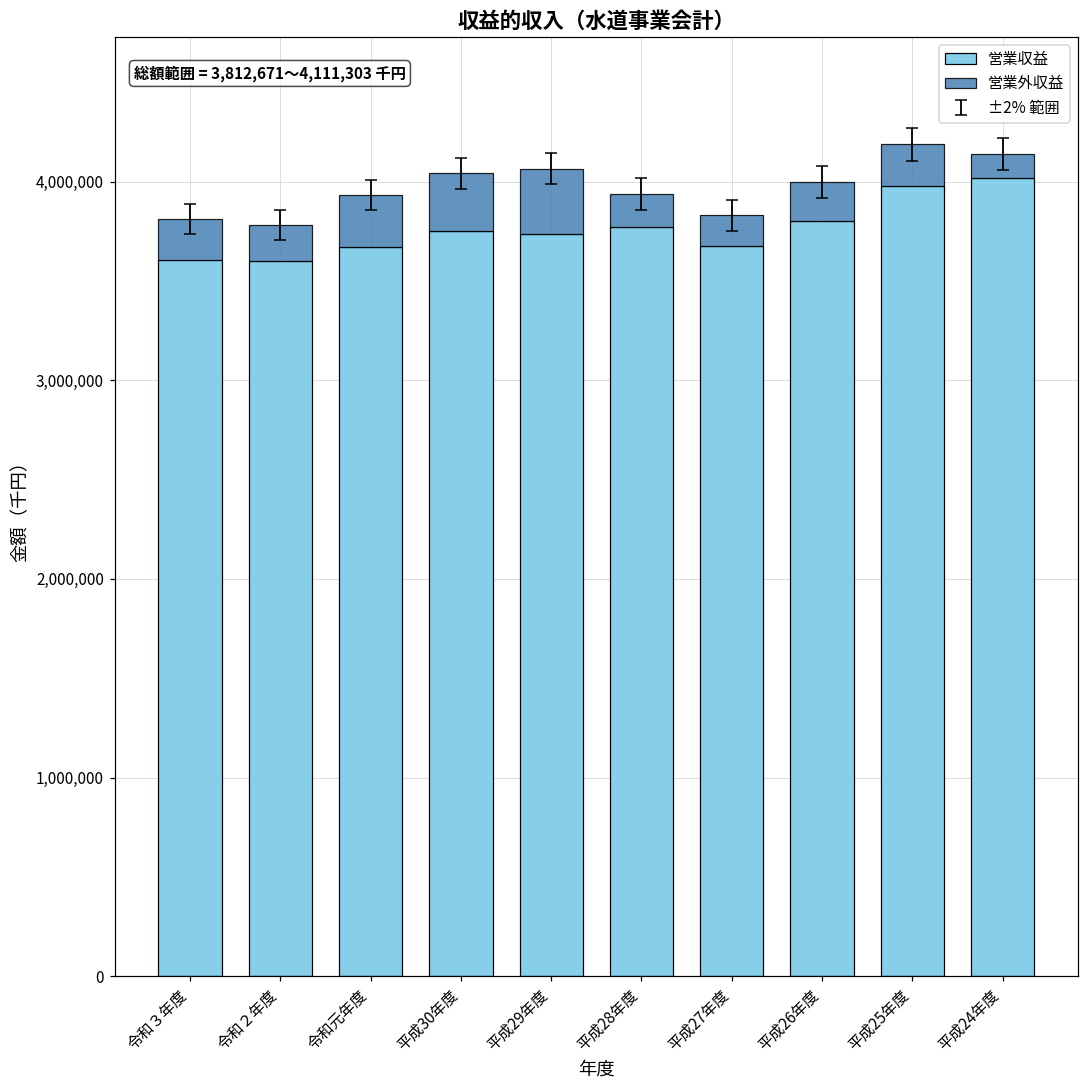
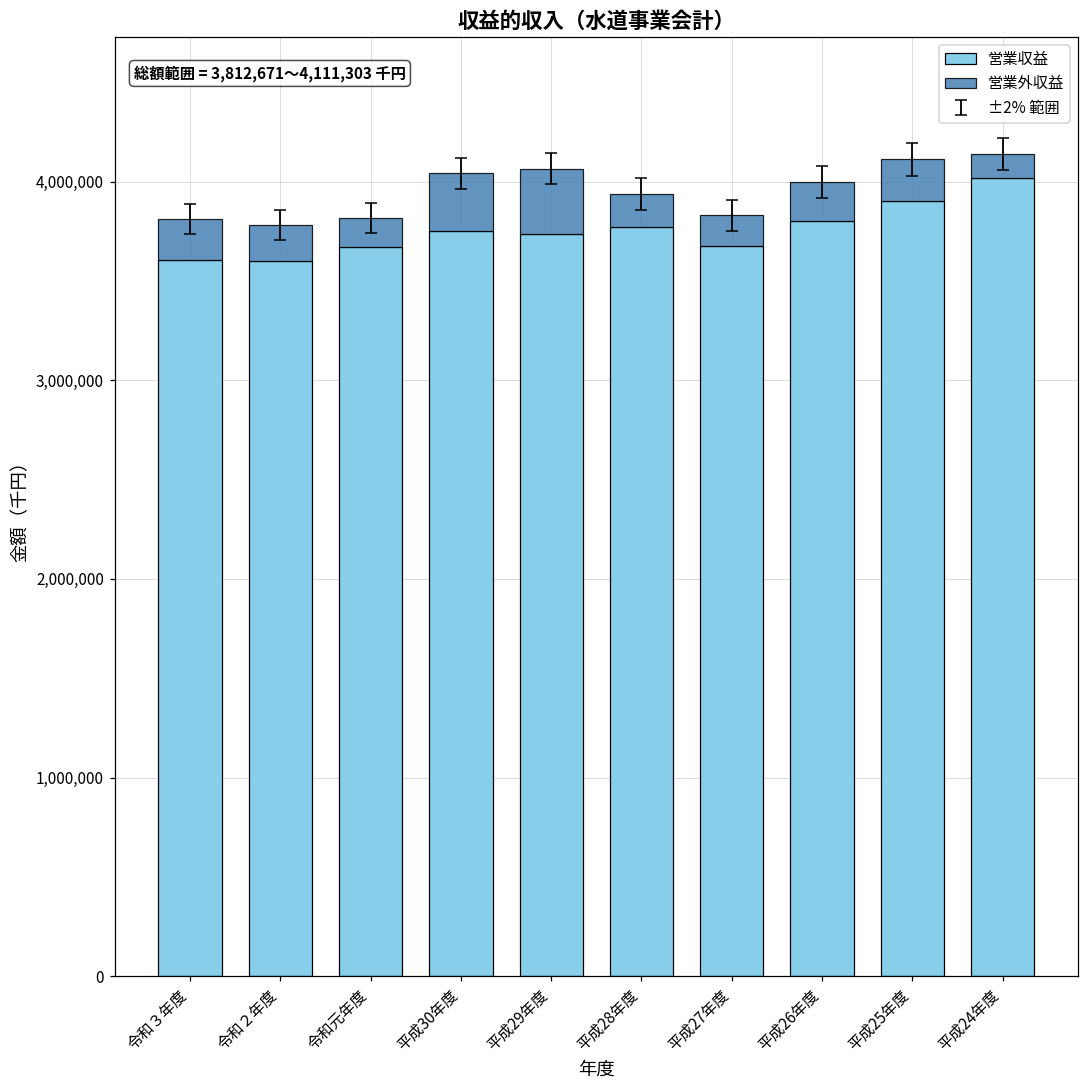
営業外収益, 令和元年度: 260,000 -> 150,000
営業収益, 平成25年度: 3,980,000 -> 3,900,000
